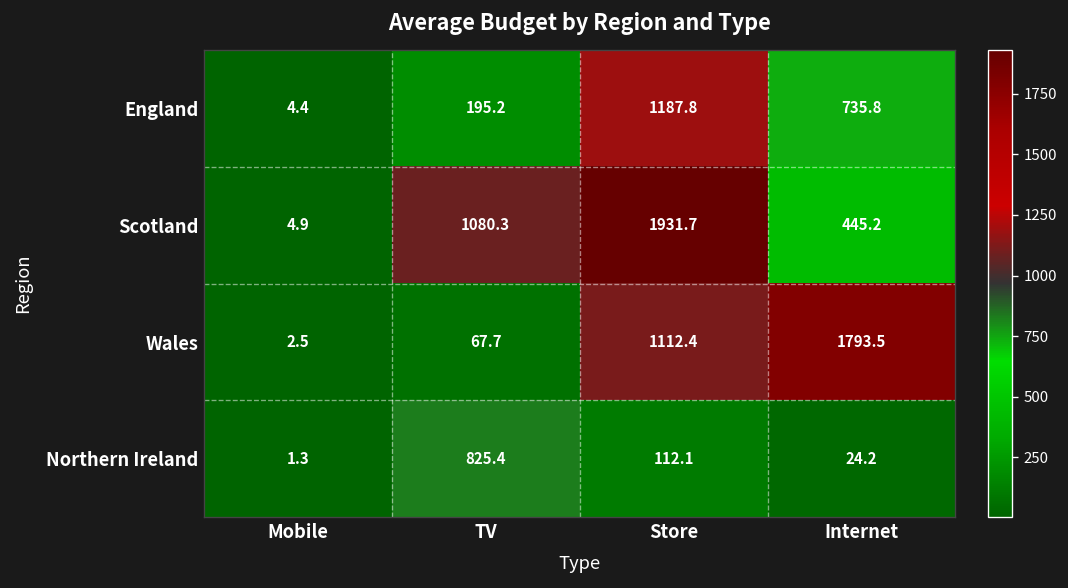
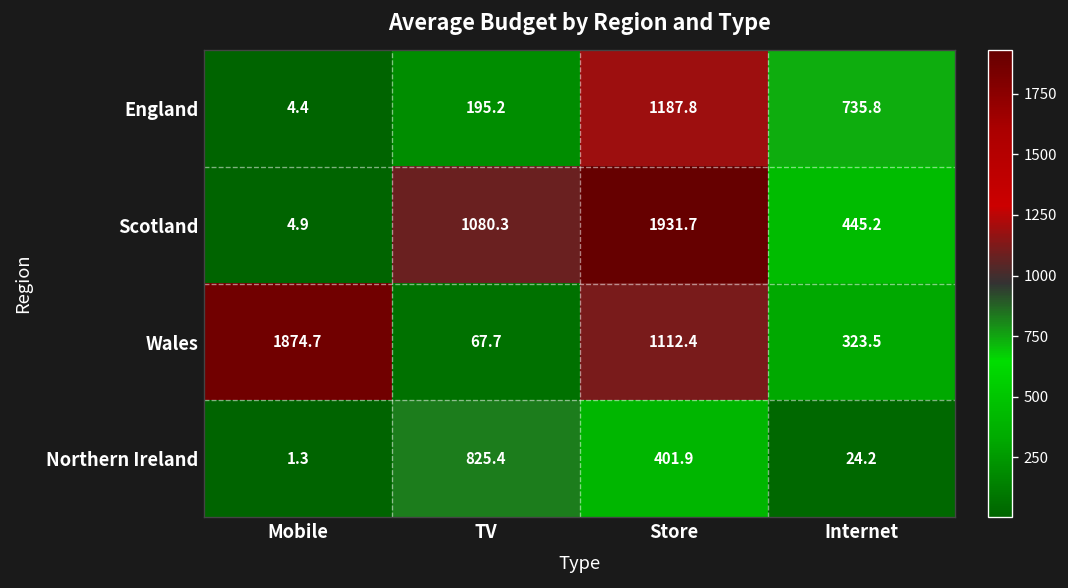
Wales, Mobile: 2.5 -> 1874.7
Wales, Internet: 1793.5 -> 323.5
Northern Ireland, Store: 112.1 -> 401.9
